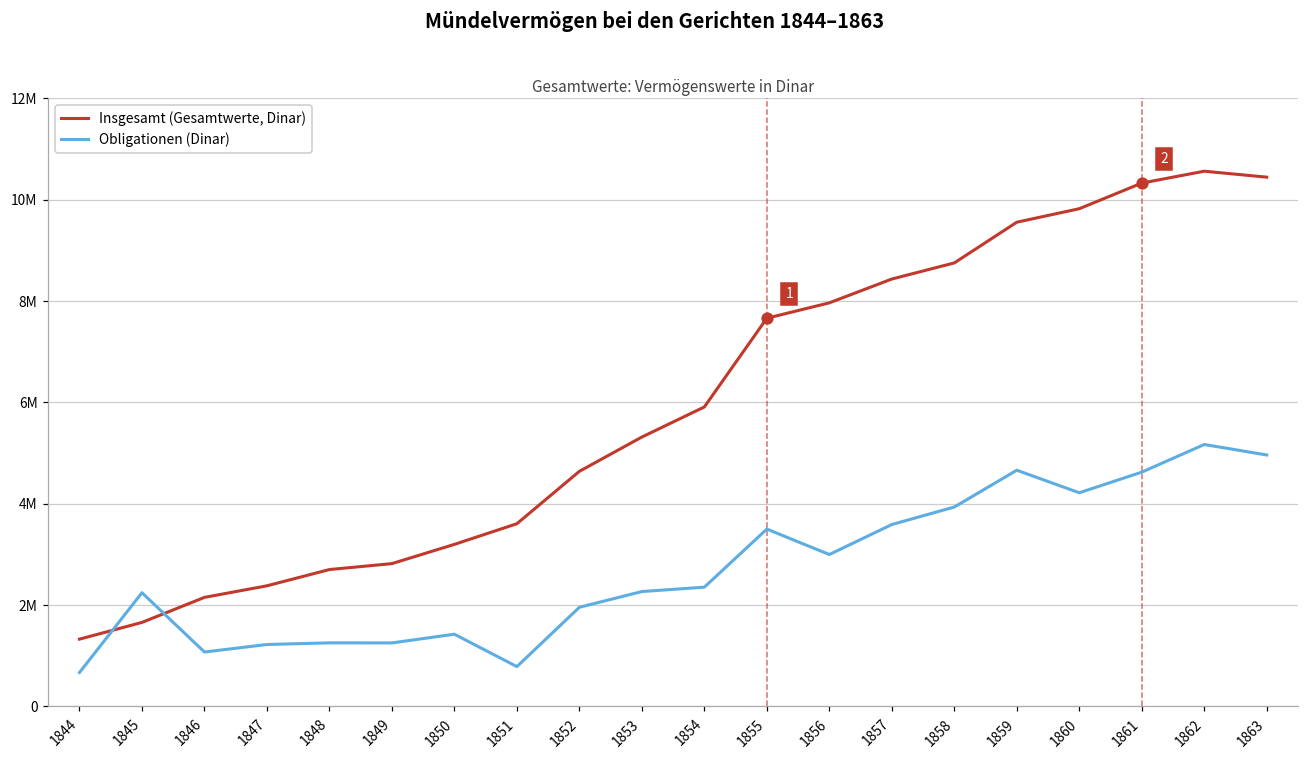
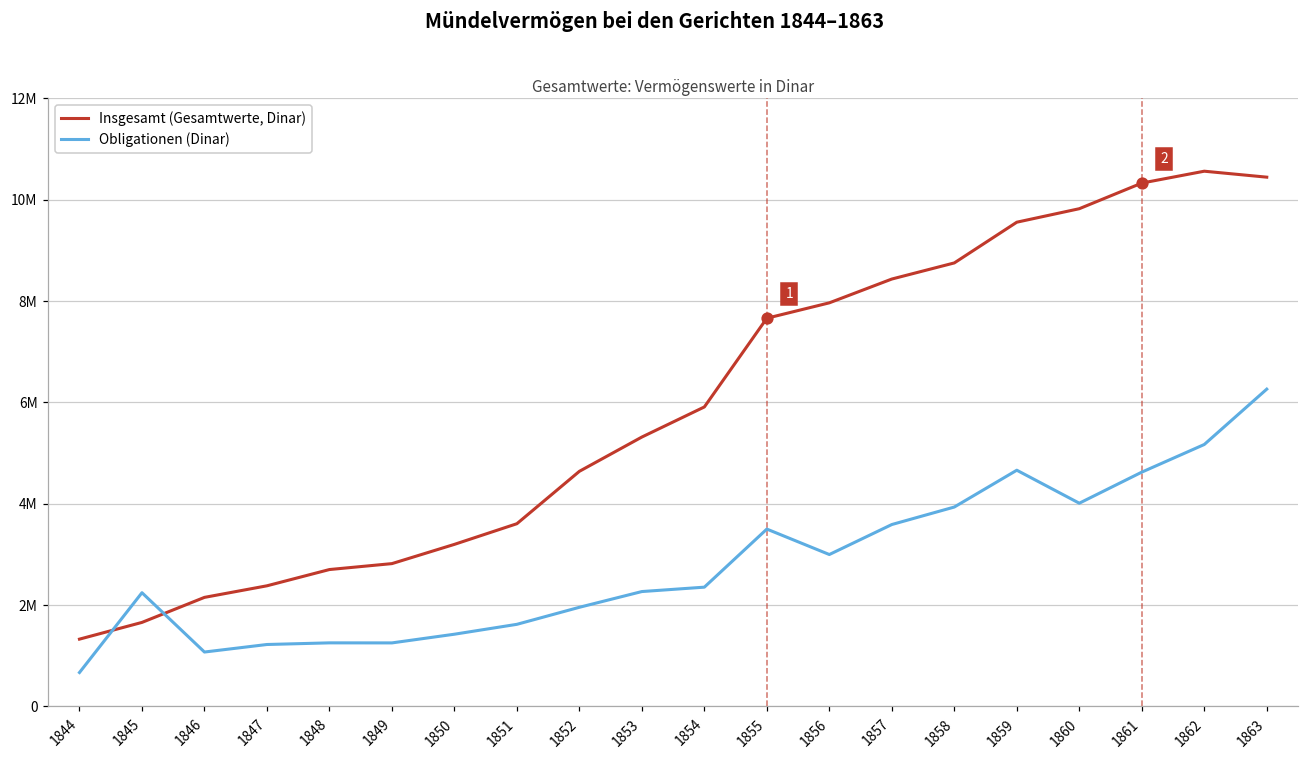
Obligationen (Dinar), 1851: 800000 -> 1600000
Obligationen (Dinar), 1860: 4200000 -> 4000000
Obligationen (Dinar), 1863: 5000000 -> 6300000
